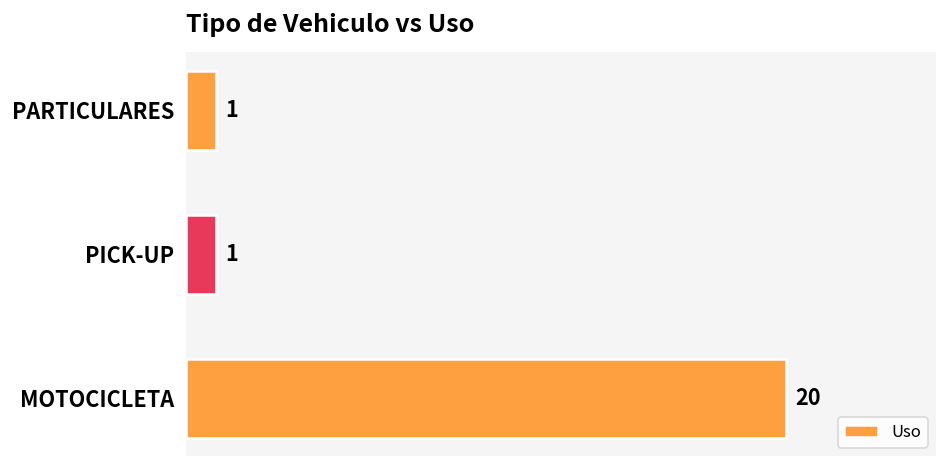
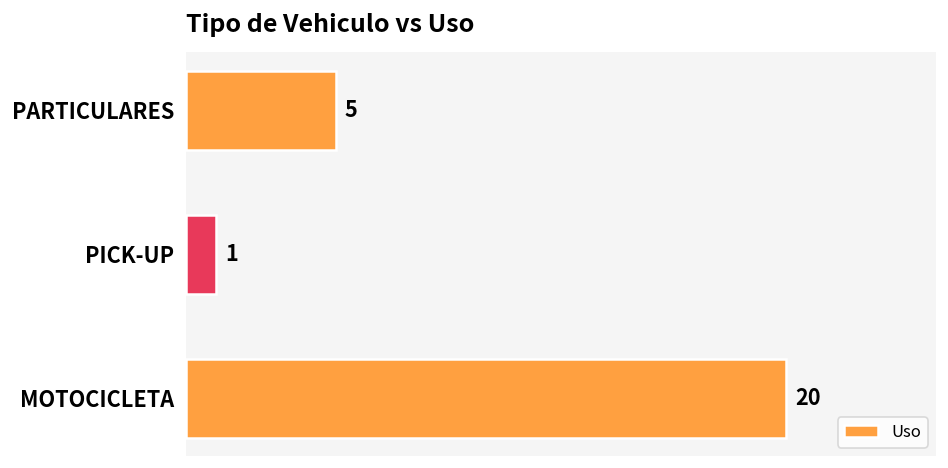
PARTICULARES: 1 -> 5
